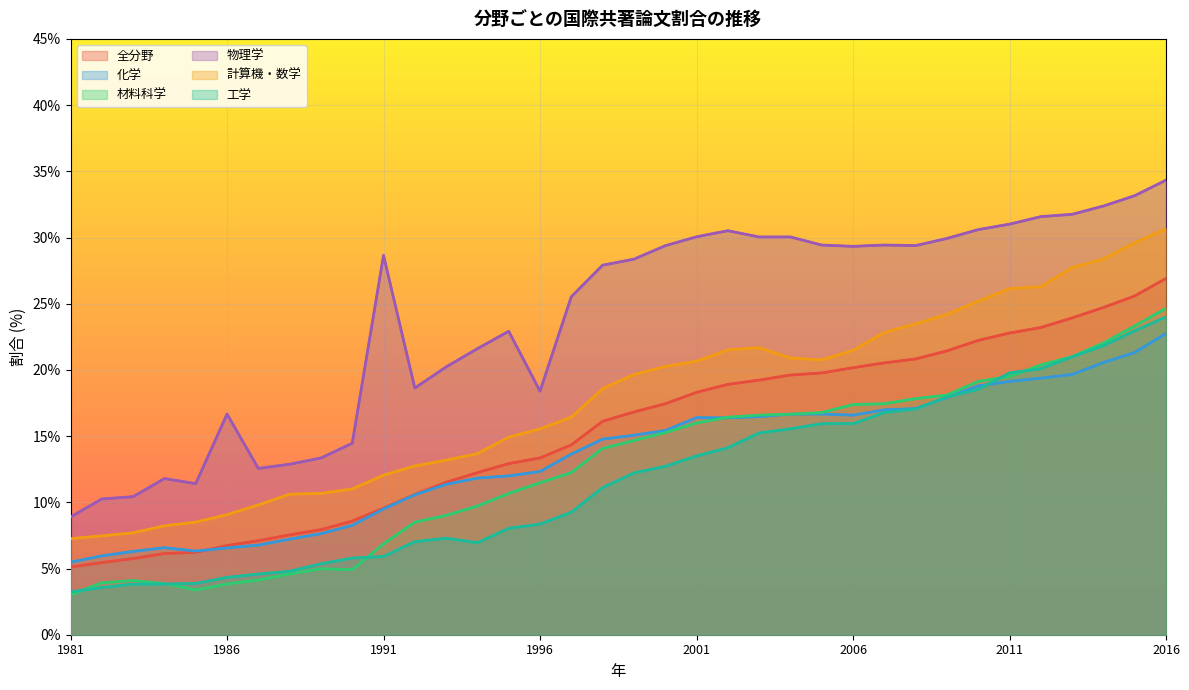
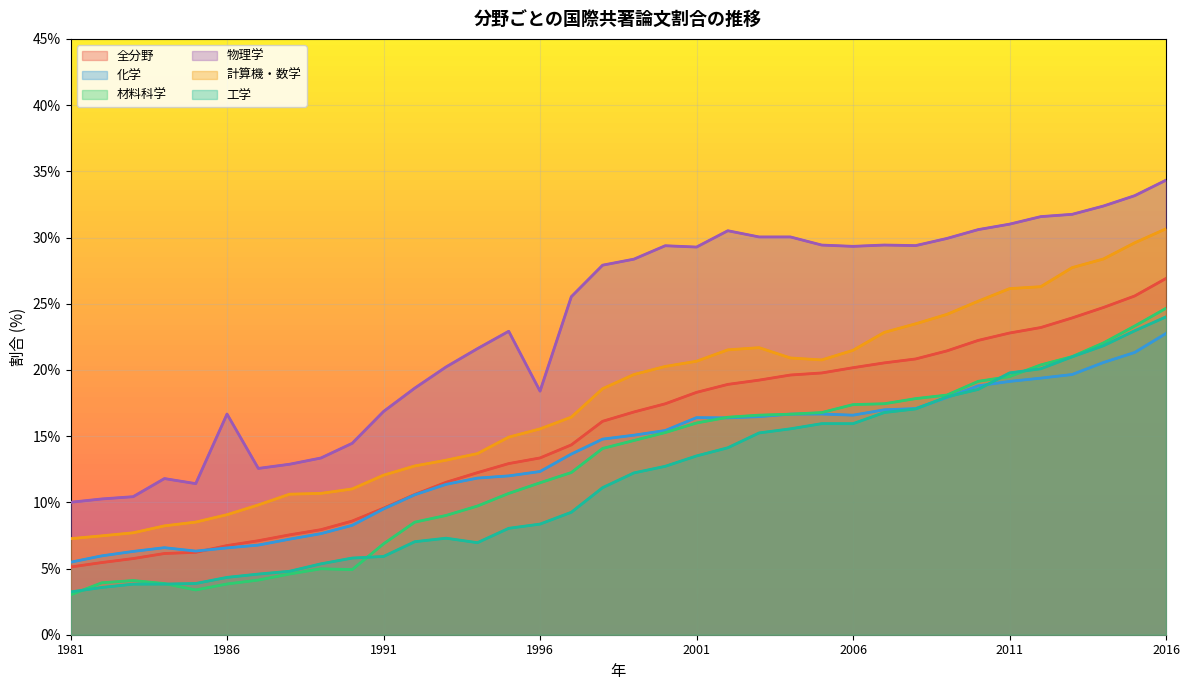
物理学, 1981: 8.9% -> 10.0%
物理学, 1991: 28.7% -> 16.9%
物理学, 2001: 30.1% -> 29.3%
